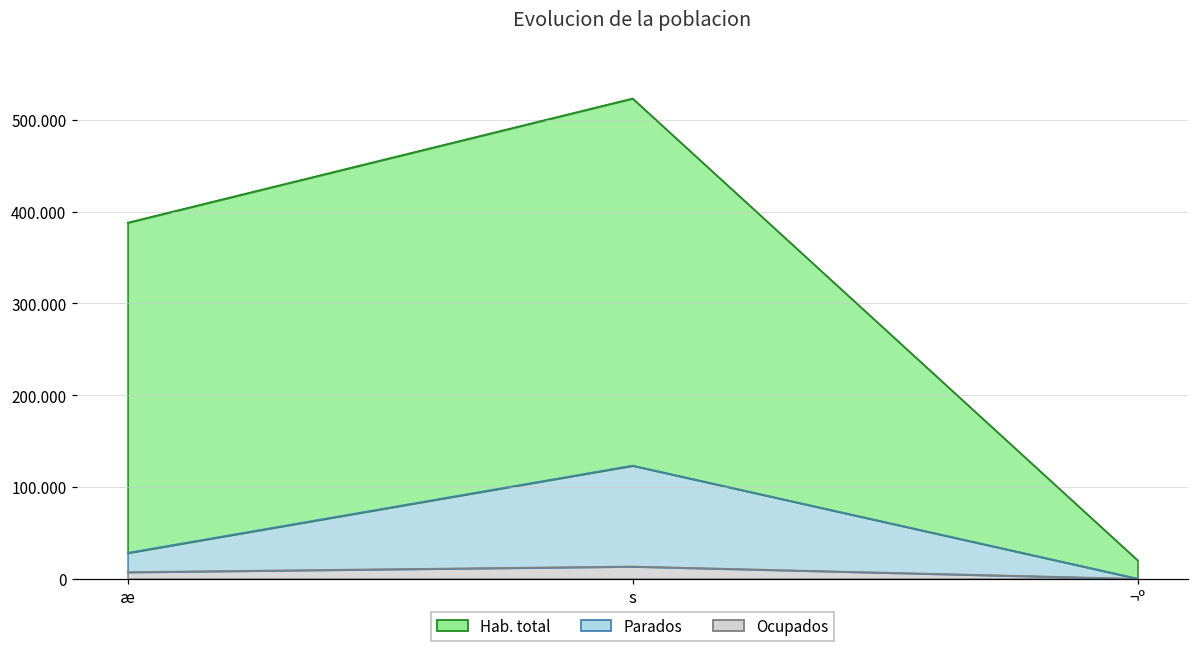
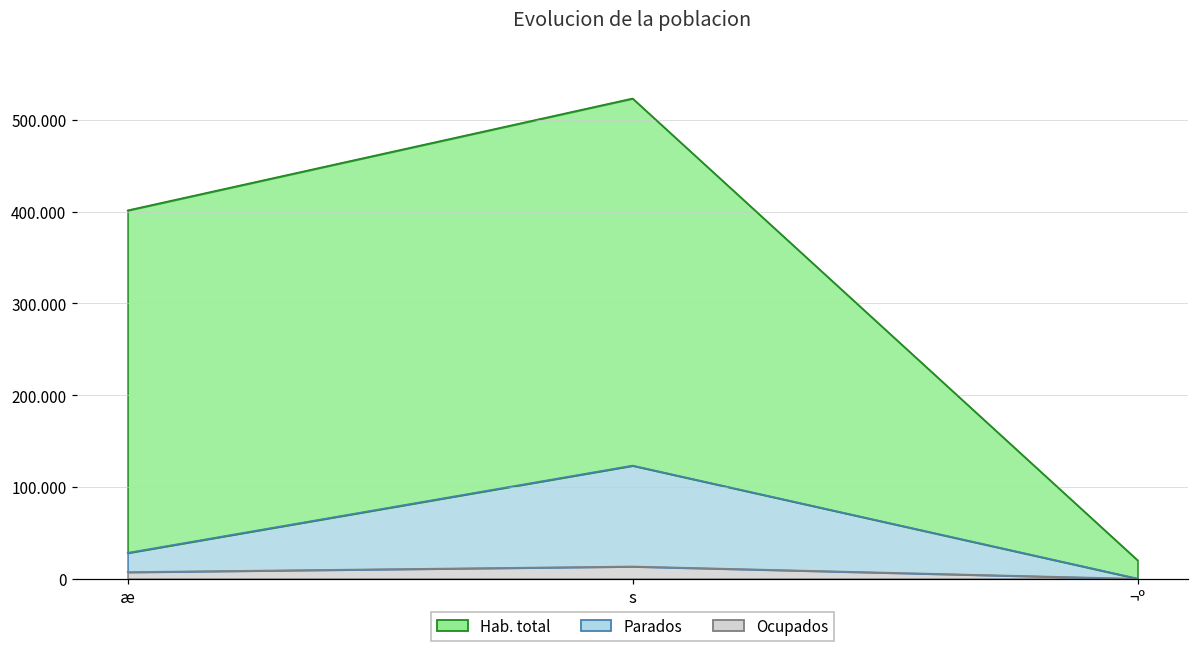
Hab. total, æ: 360 -> 370
